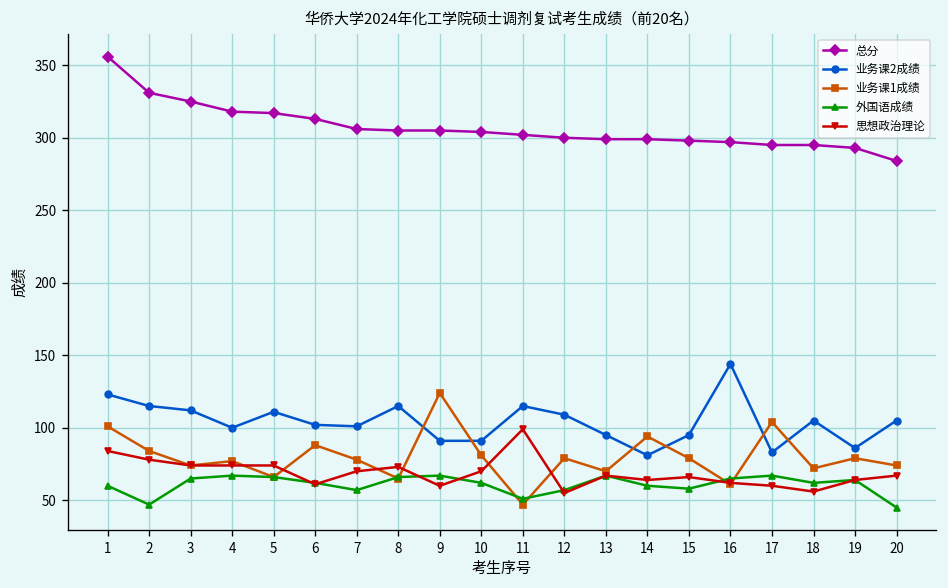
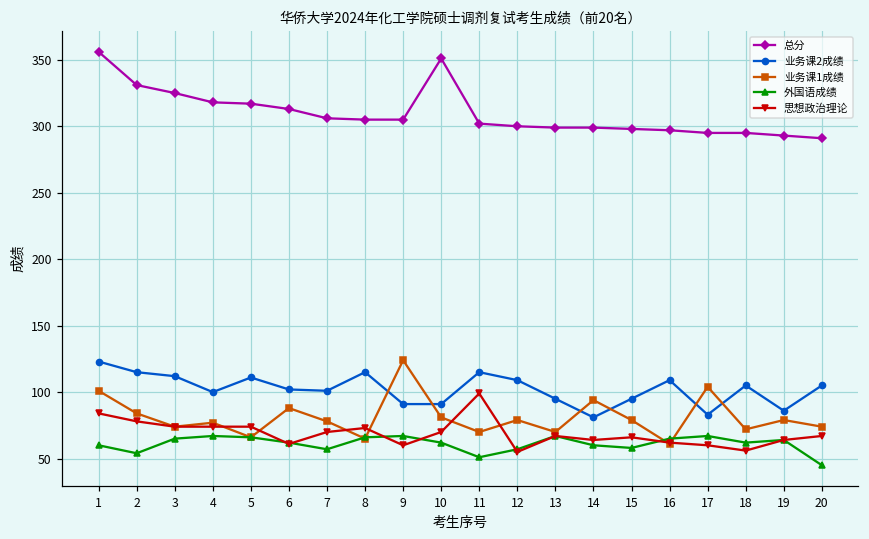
外国语成绩, 2: 47 -> 54
总分, 10: 304 -> 351
业务课1成绩, 11: 47 -> 70
业务课2成绩, 16: 144 -> 109
总分, 20: 284 -> 291
